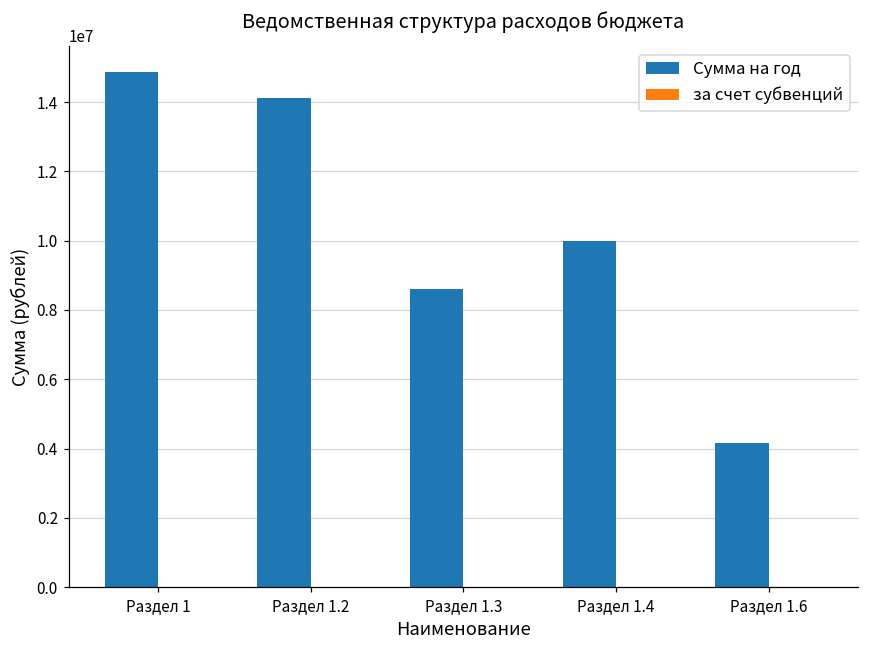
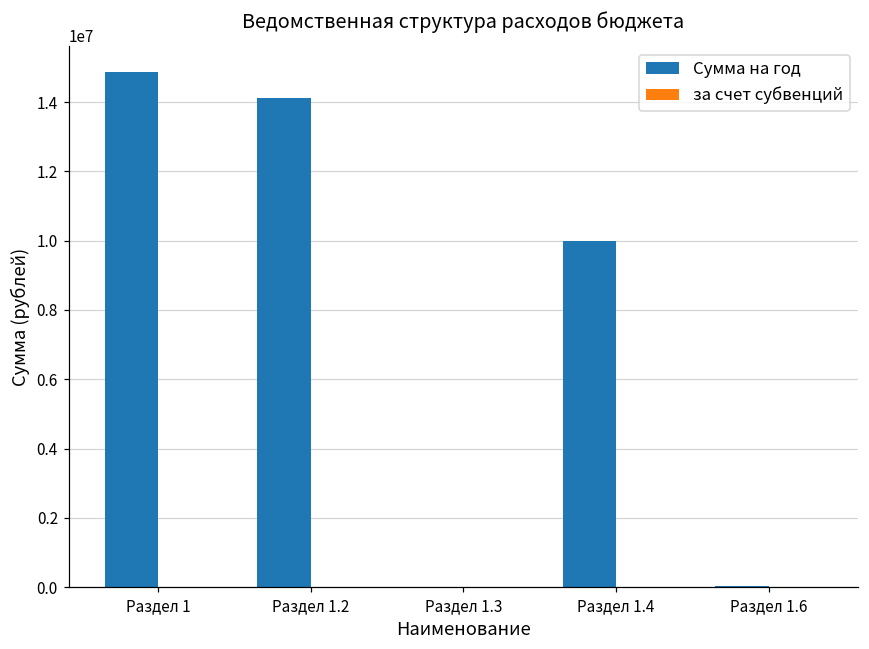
Сумма на год, Раздел 1.3: 8600000 -> 0
Сумма на год, Раздел 1.6: 4100000 -> 0
